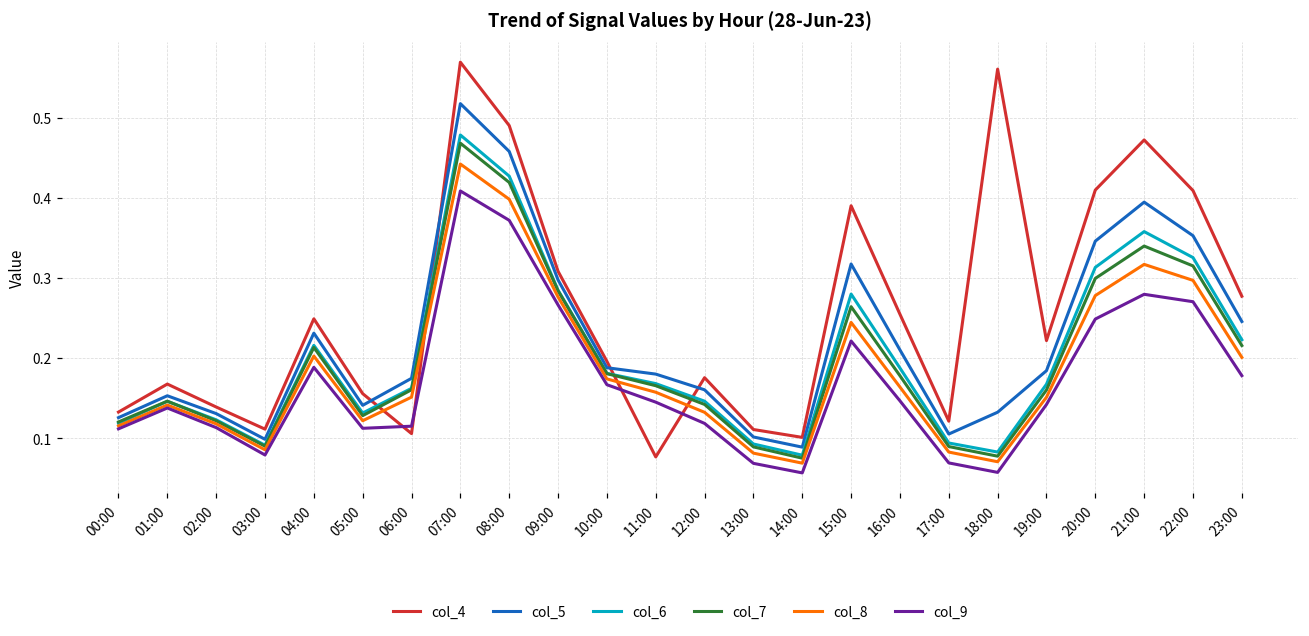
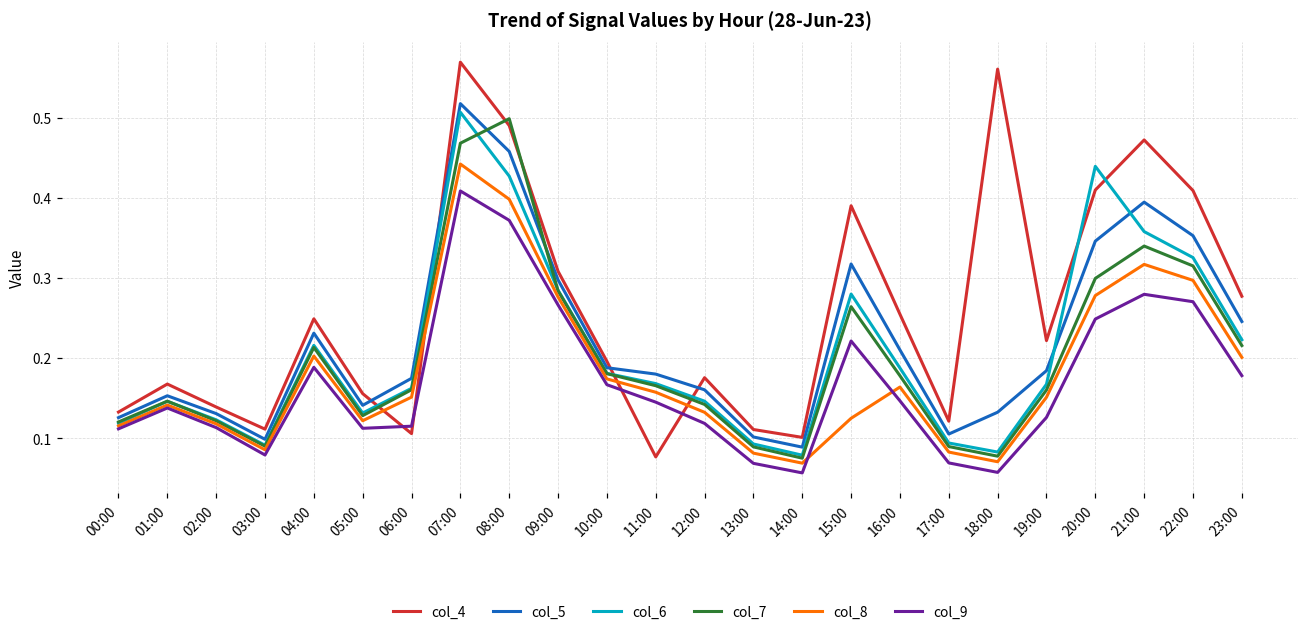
col_6, 07:00: 0.48 -> 0.51
col_7, 08:00: 0.42 -> 0.50
col_8, 15:00: 0.24 -> 0.13
col_9, 19:00: 0.14 -> 0.13
col_6, 20:00: 0.31 -> 0.44
